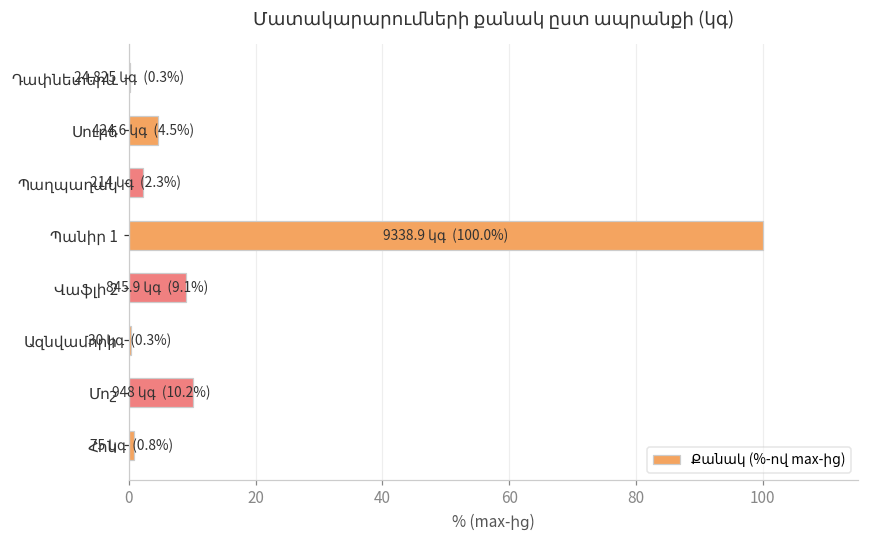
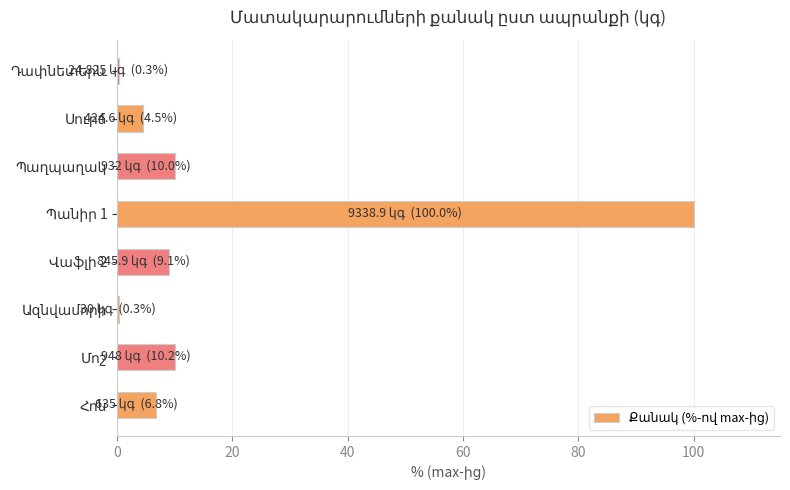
Պաղպաղակ: 214 կգ (2.3%) -> 932 կգ (10.0%)
Հոն: 75 կգ (0.8%) -> 635 կգ (6.8%)
